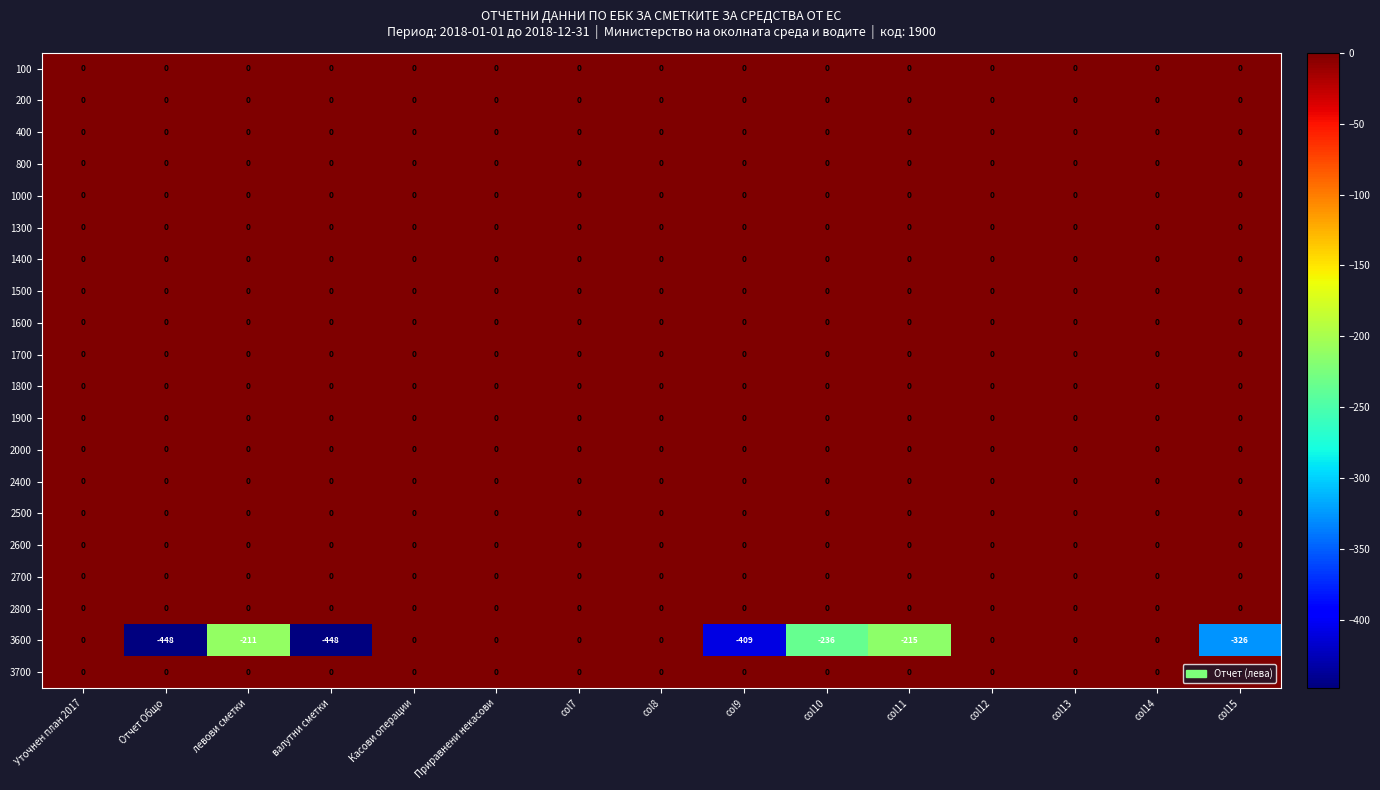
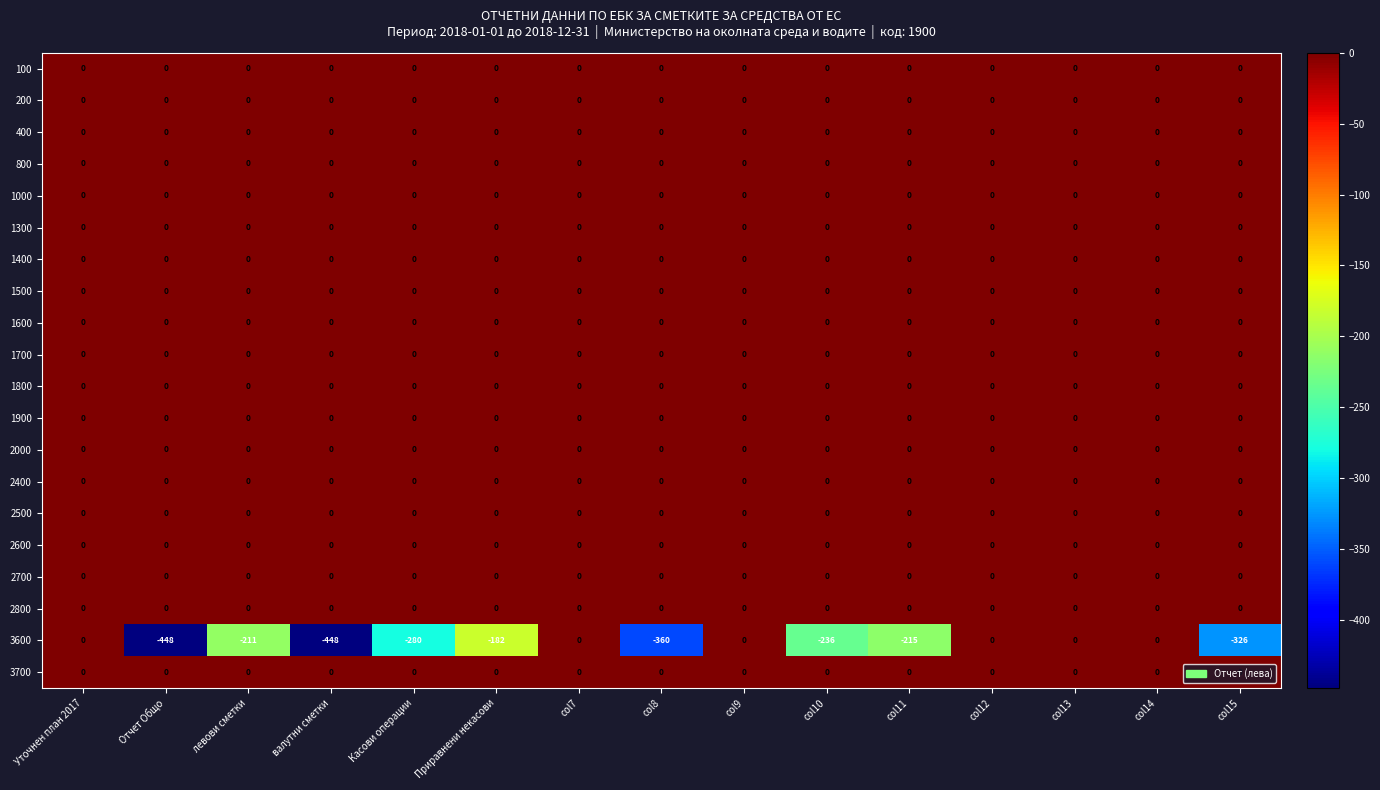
3600, Касови операции: 0 -> -280
3600, Приравнени некасови: 0 -> -182
3600, col8: 0 -> -360
3600, col9: -409 -> 0
